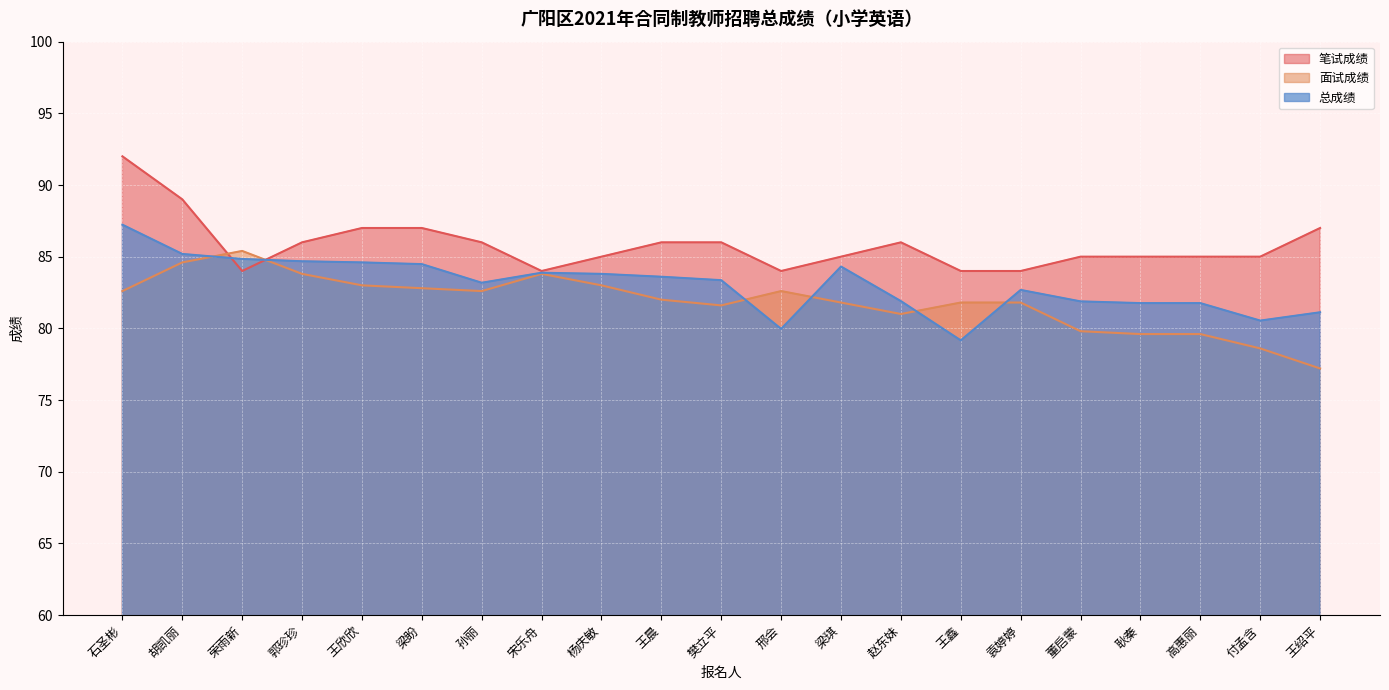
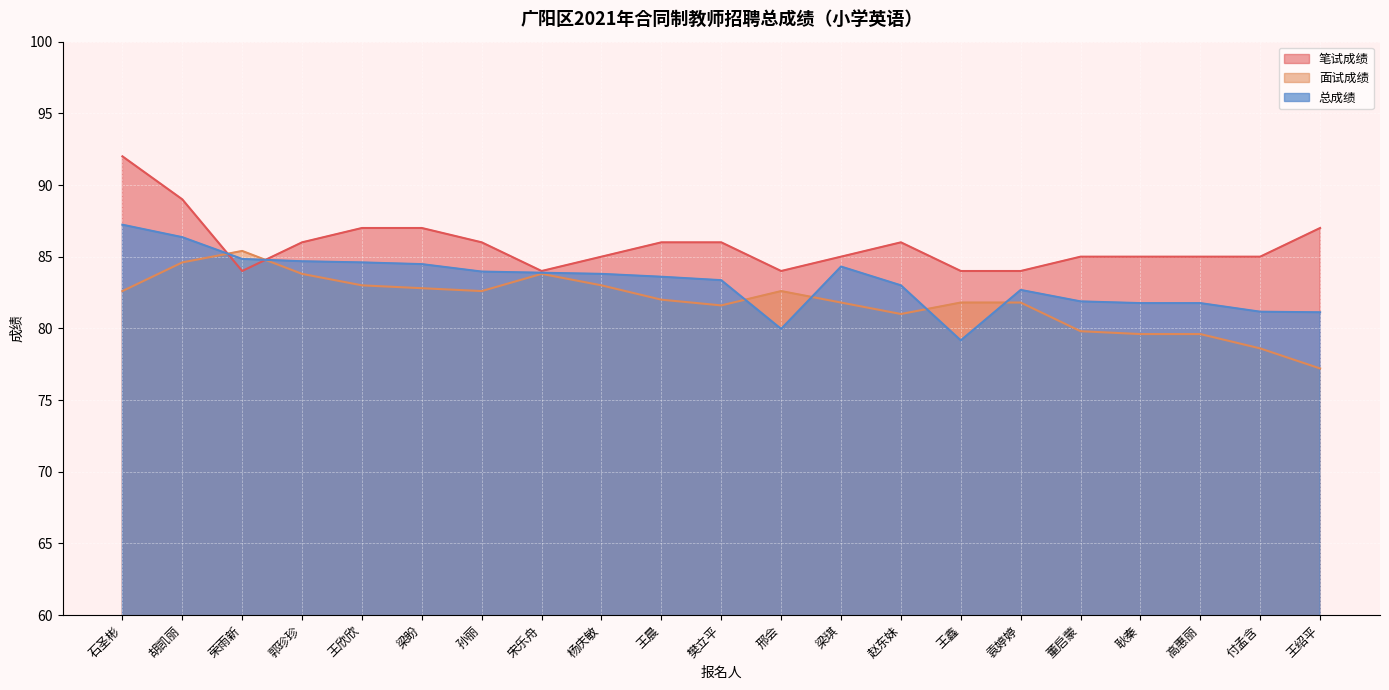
总成绩, 胡凯丽: 85.2 -> 86.4
总成绩, 孙丽: 83.2 -> 84.0
总成绩, 赵东妹: 81.9 -> 83.0
总成绩, 付孟含: 80.5 -> 81.2
